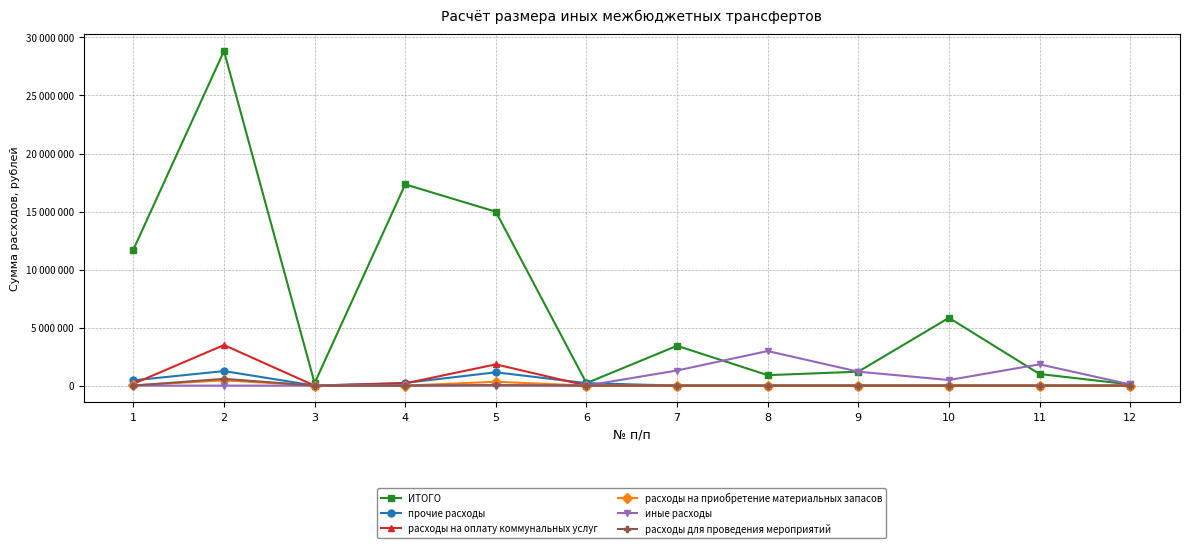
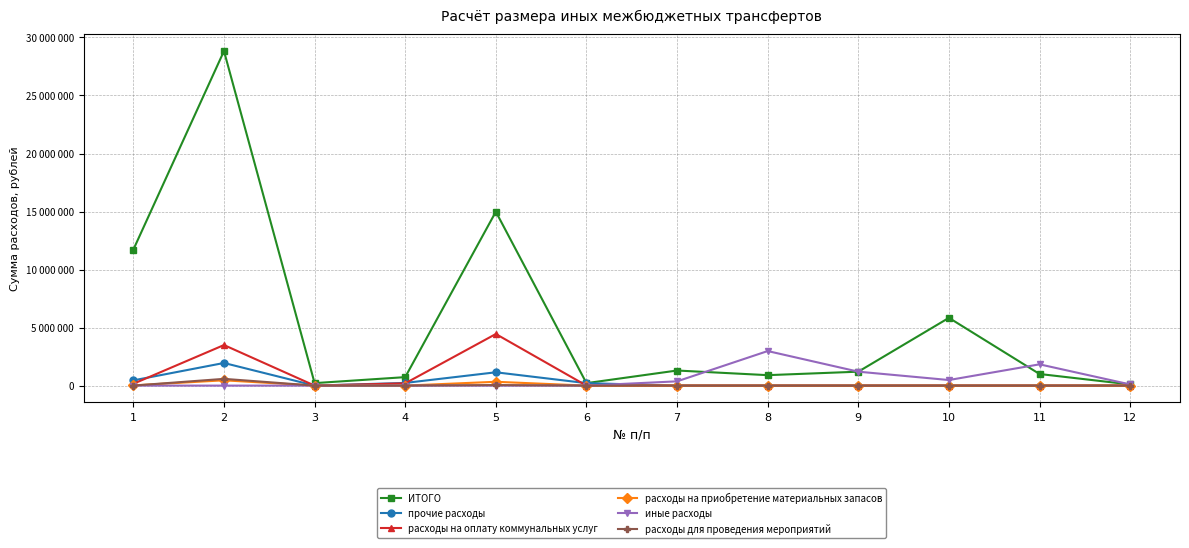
прочие расходы, 2: 1300000 -> 2000000
ИТОГО, 4: 17300000 -> 700000
расходы на оплату коммунальных услуг, 5: 1800000 -> 4400000
ИТОГО, 7: 3400000 -> 1300000
иные расходы, 7: 1300000 -> 400000
